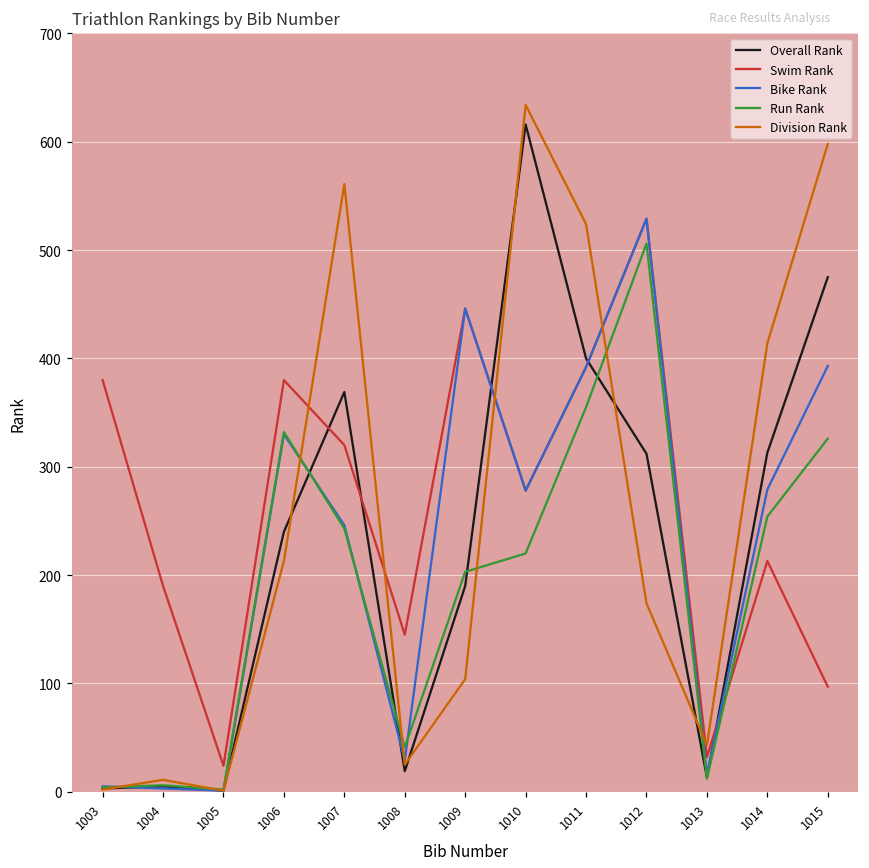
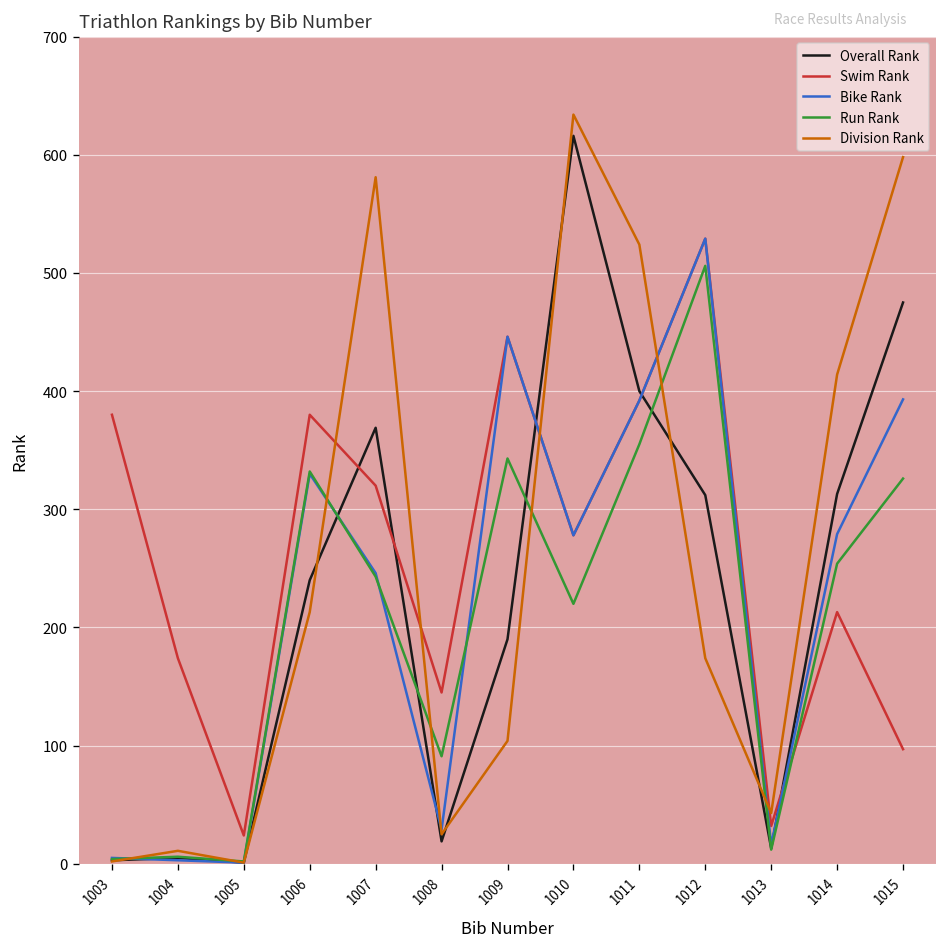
Swim Rank, 1004: 190 -> 170
Division Rank, 1007: 560 -> 580
Run Rank, 1008: 40 -> 90
Run Rank, 1009: 200 -> 340
